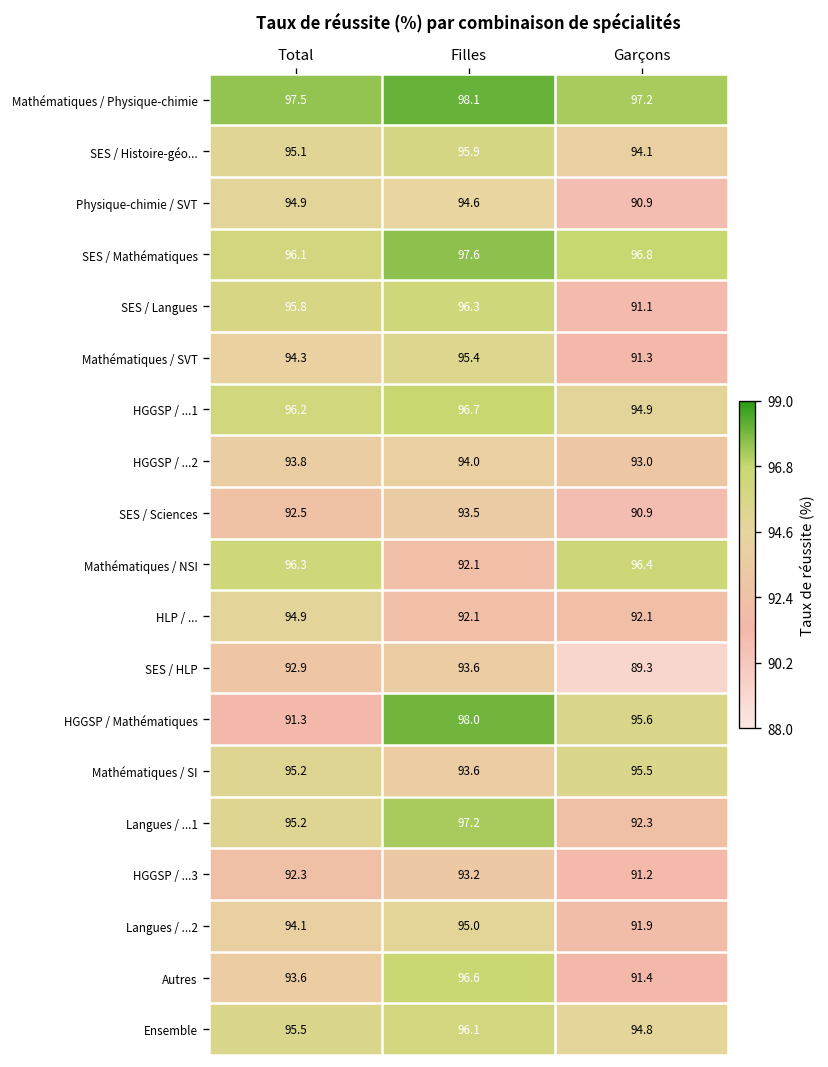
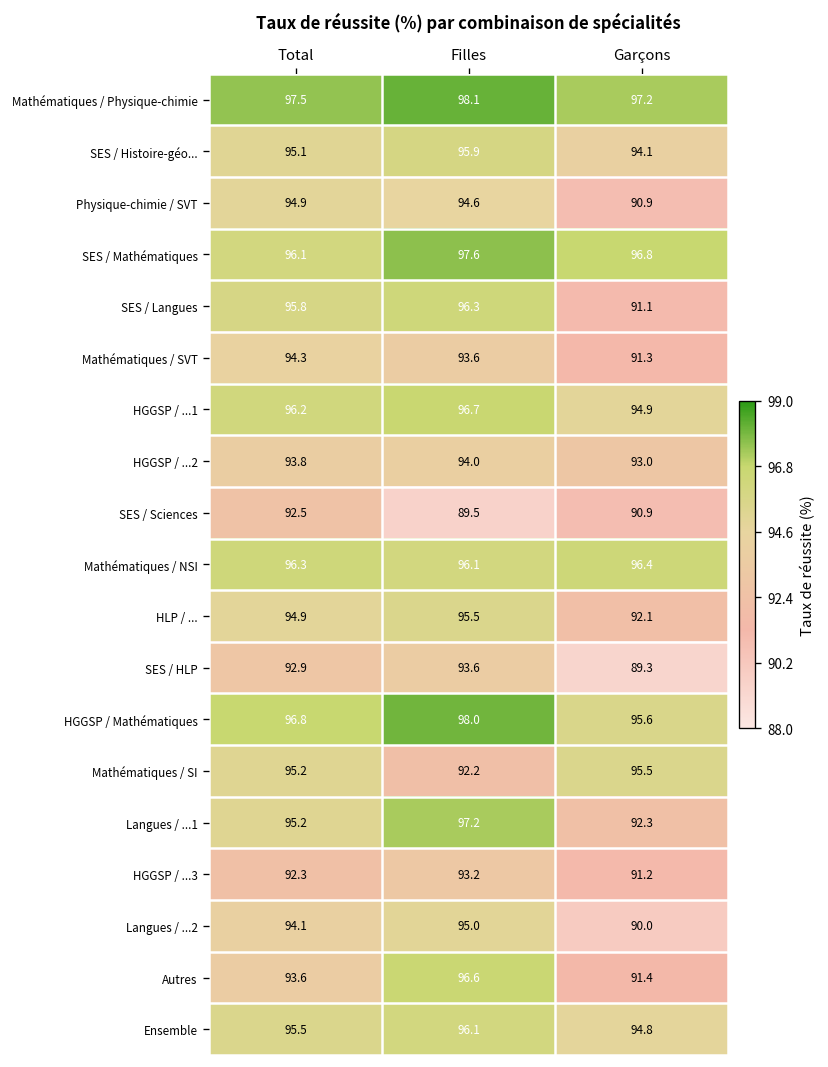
Mathématiques / SVT, Filles: 95.4 -> 93.6
SES / Sciences, Filles: 93.5 -> 89.5
Mathématiques / NSI, Filles: 92.1 -> 96.1
HLP / ..., Filles: 92.1 -> 95.5
HGGSP / Mathématiques, Total: 91.3 -> 96.8
Mathématiques / SI, Filles: 93.6 -> 92.2
Langues / ...2, Garçons: 91.9 -> 90.0
